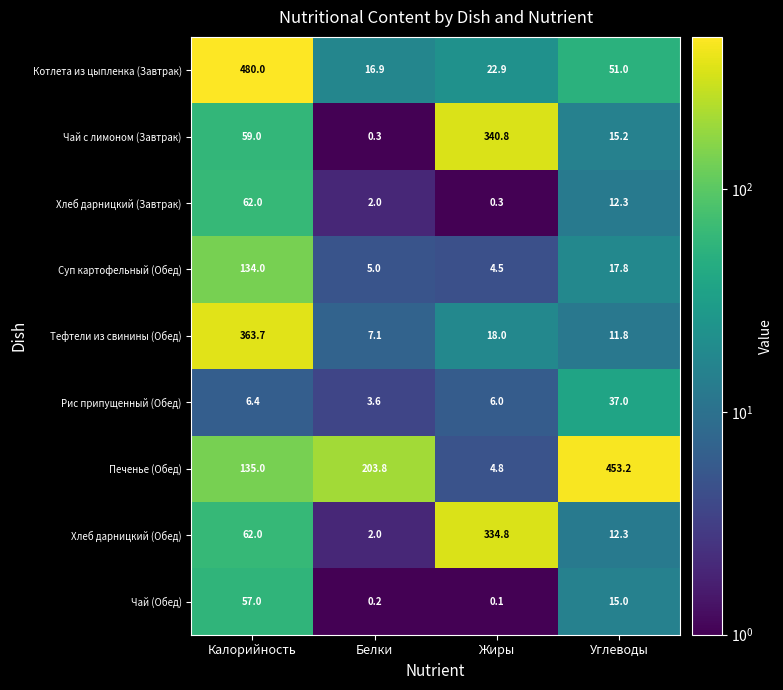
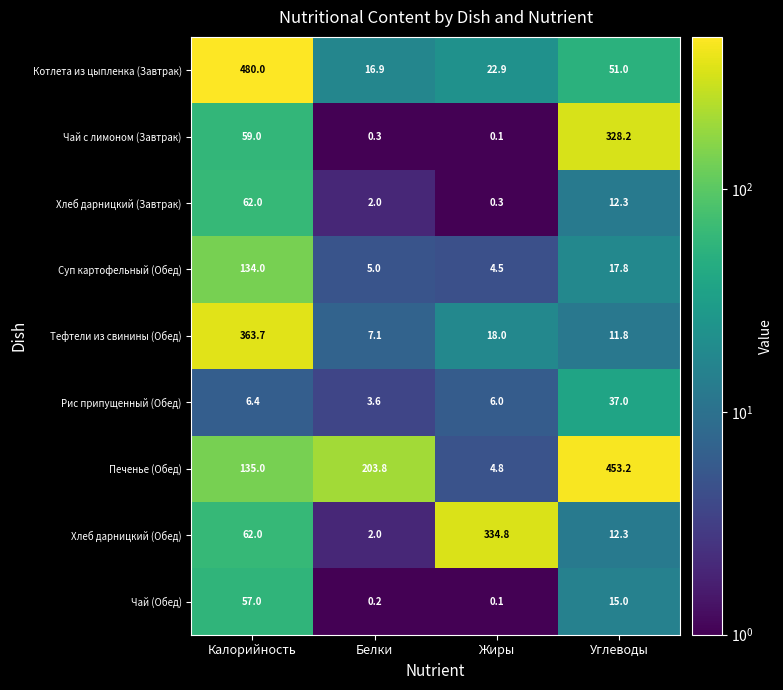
Чай с лимоном (Завтрак), Жиры: 340.8 -> 0.1
Чай с лимоном (Завтрак), Углеводы: 15.2 -> 328.2
